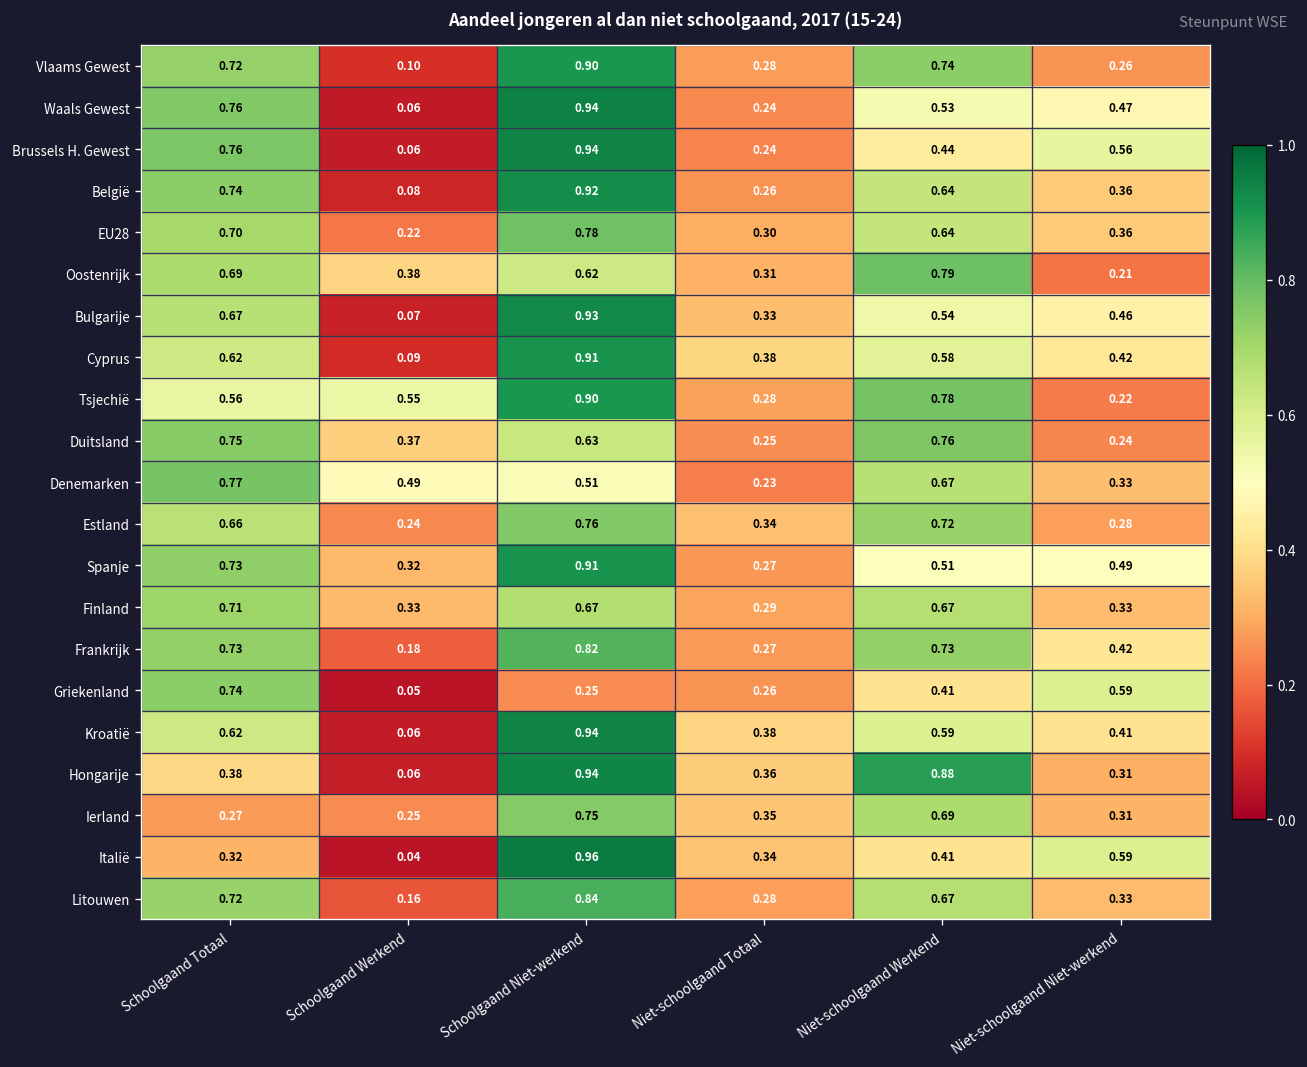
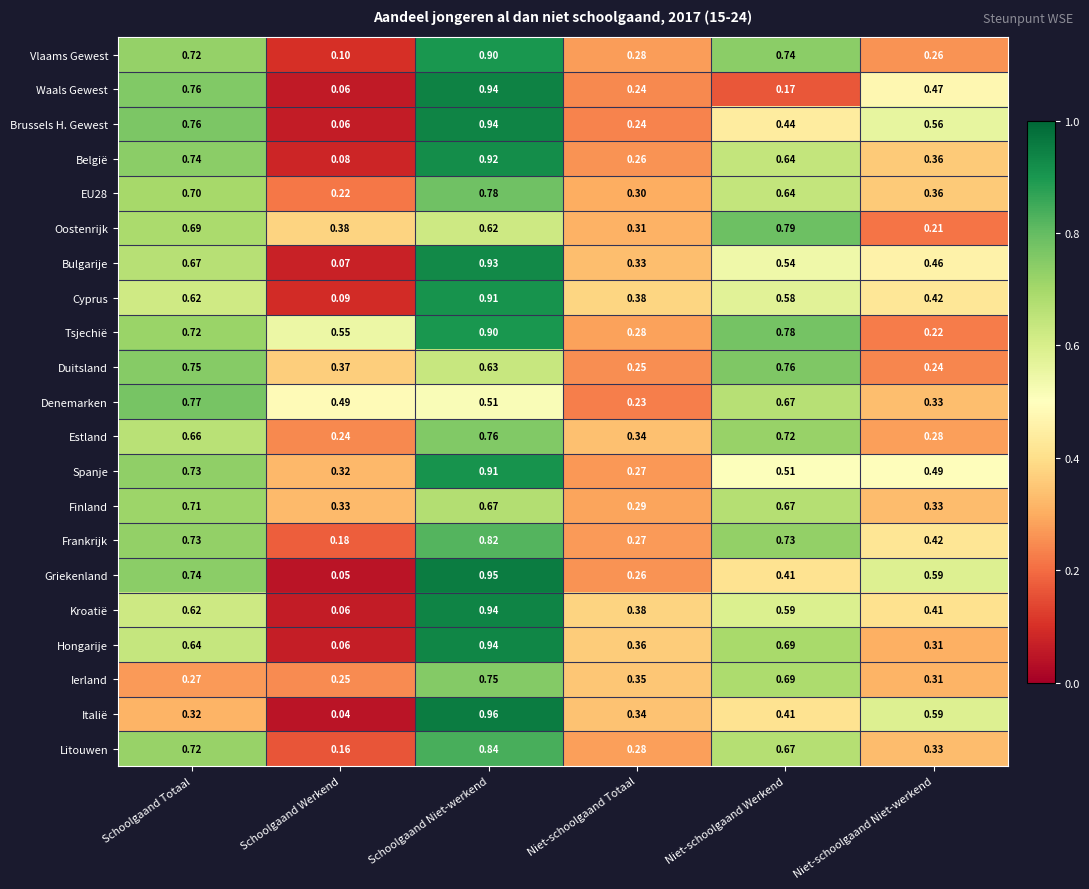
Waals Gewest, Niet-schoolgaand Werkend: 0.53 -> 0.17
Tsjechië, Schoolgaand Totaal: 0.56 -> 0.72
Griekenland, Schoolgaand Niet-werkend: 0.25 -> 0.95
Hongarije, Schoolgaand Totaal: 0.38 -> 0.64
Hongarije, Niet-schoolgaand Werkend: 0.88 -> 0.69
